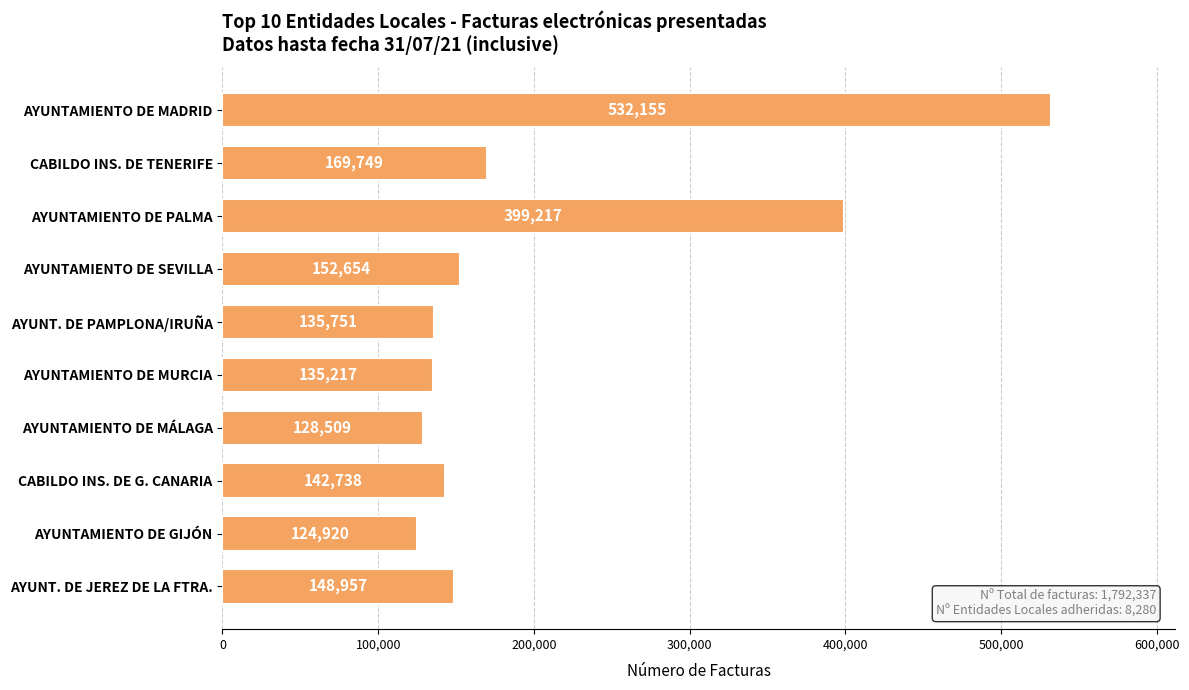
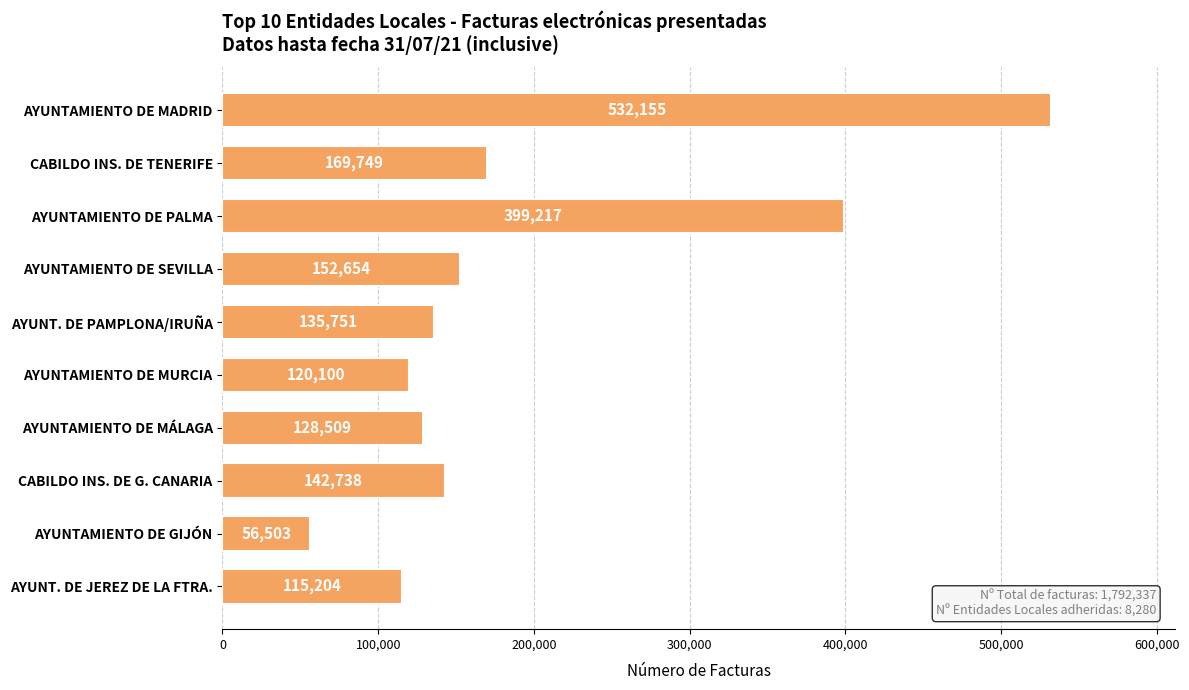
AYUNTAMIENTO DE MURCIA: 135,217 -> 120,100
AYUNTAMIENTO DE GIJÓN: 124,920 -> 56,503
AYUNT. DE JEREZ DE LA FTRA.: 148,957 -> 115,204
